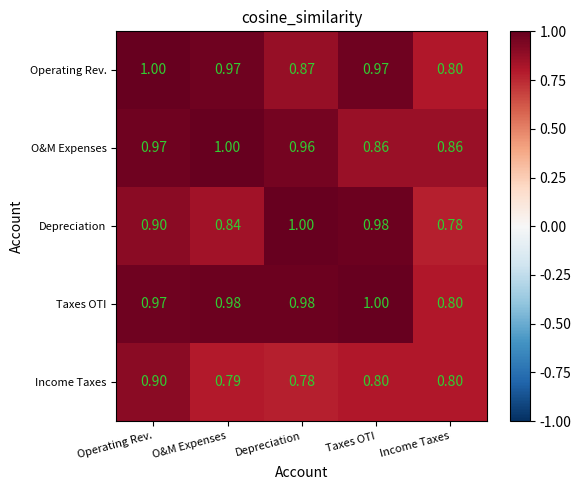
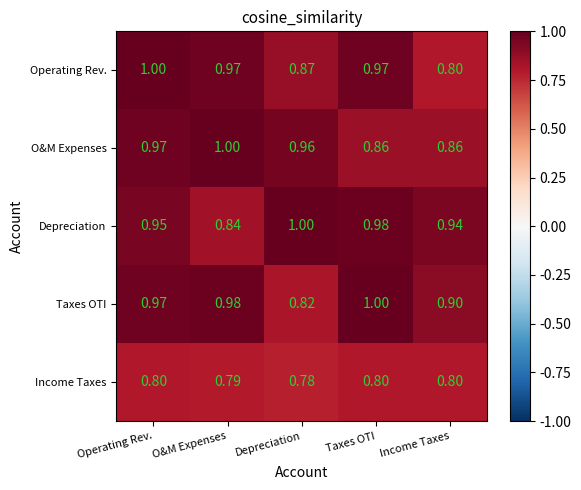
Depreciation, Operating Rev.: 0.90 -> 0.95
Depreciation, Income Taxes: 0.78 -> 0.94
Taxes OTI, Depreciation: 0.98 -> 0.82
Taxes OTI, Income Taxes: 0.80 -> 0.90
Income Taxes, Operating Rev.: 0.90 -> 0.80
